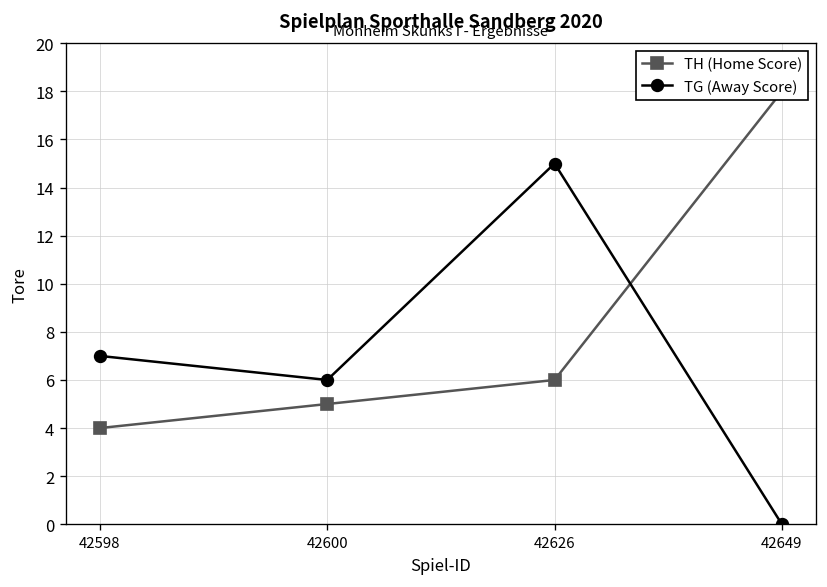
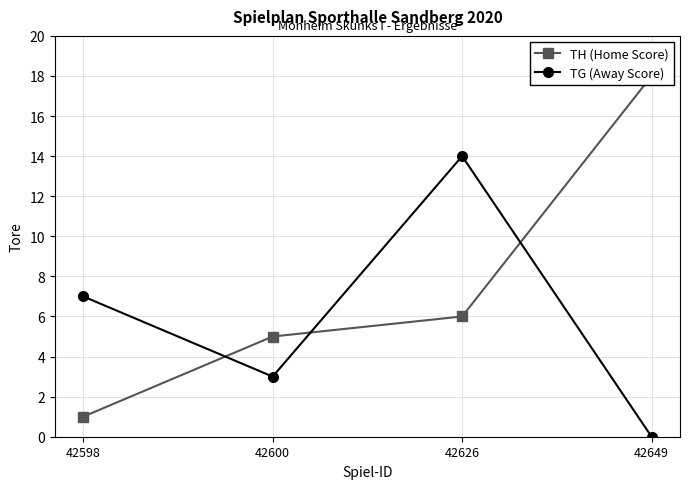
TH (Home Score), 42598: 4 -> 1
TG (Away Score), 42600: 6 -> 3
TG (Away Score), 42626: 15 -> 14
